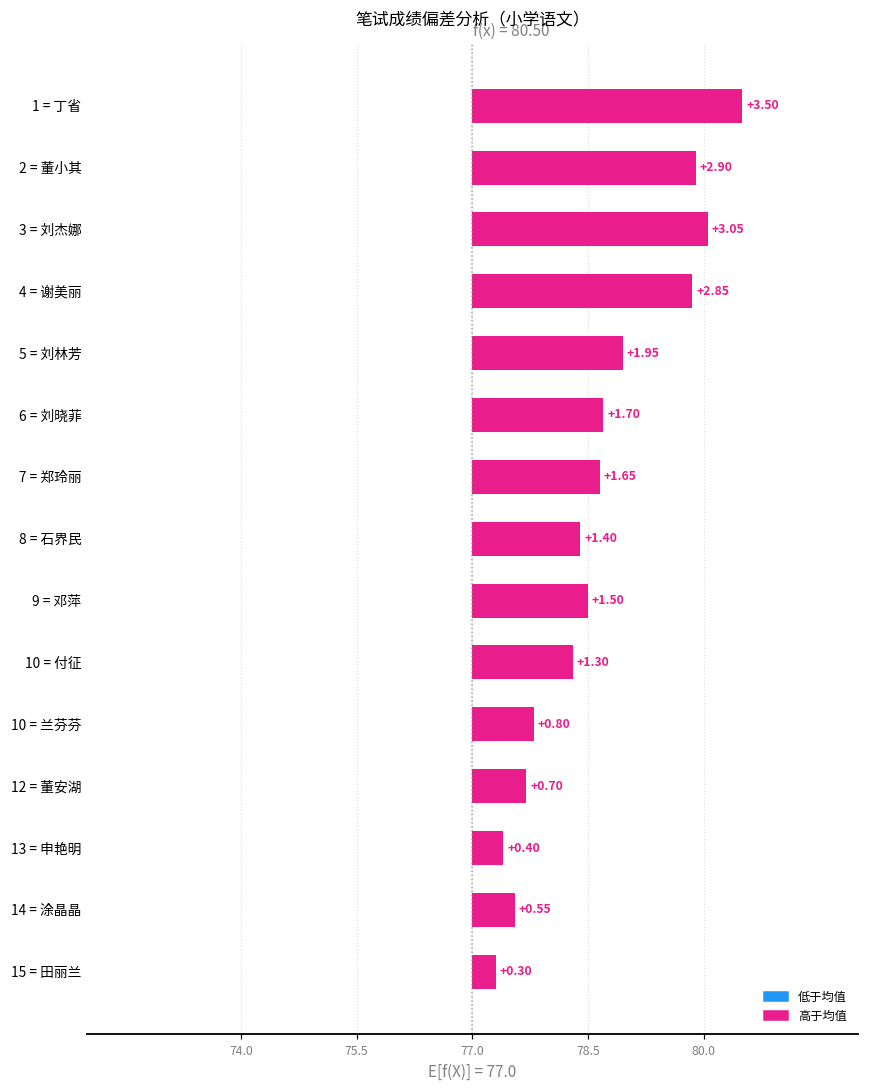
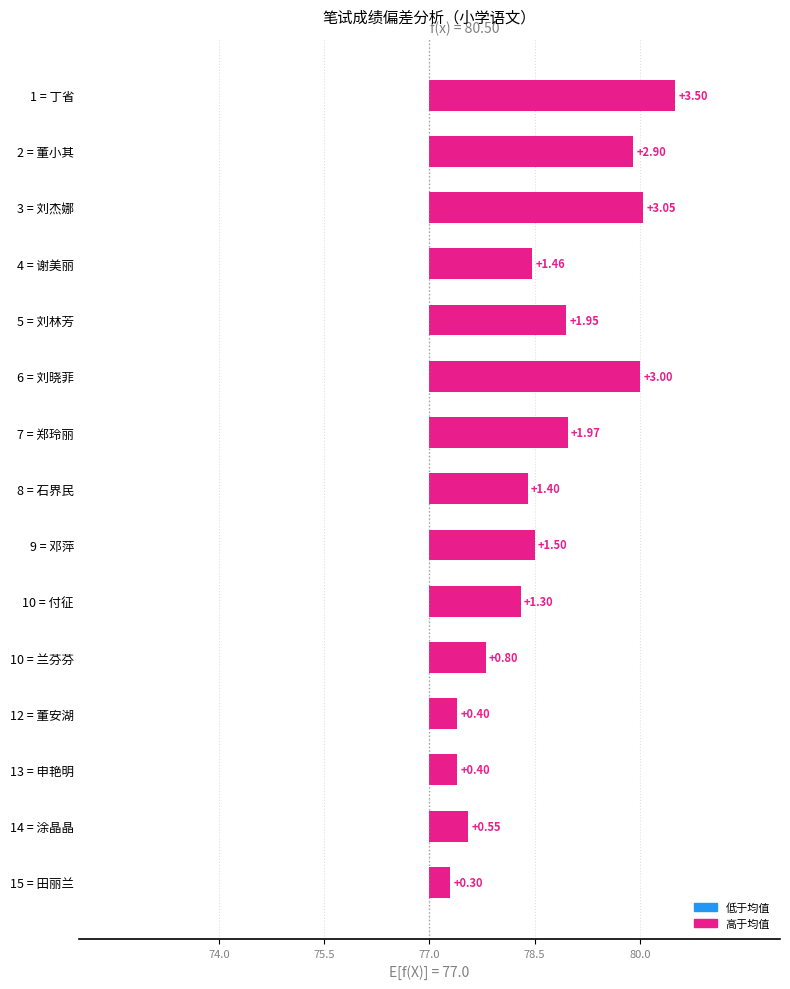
4 = 谢美丽: +2.85 -> +1.46
6 = 刘晓菲: +1.70 -> +3.00
7 = 郑玲丽: +1.65 -> +1.97
12 = 董安湖: +0.70 -> +0.40
